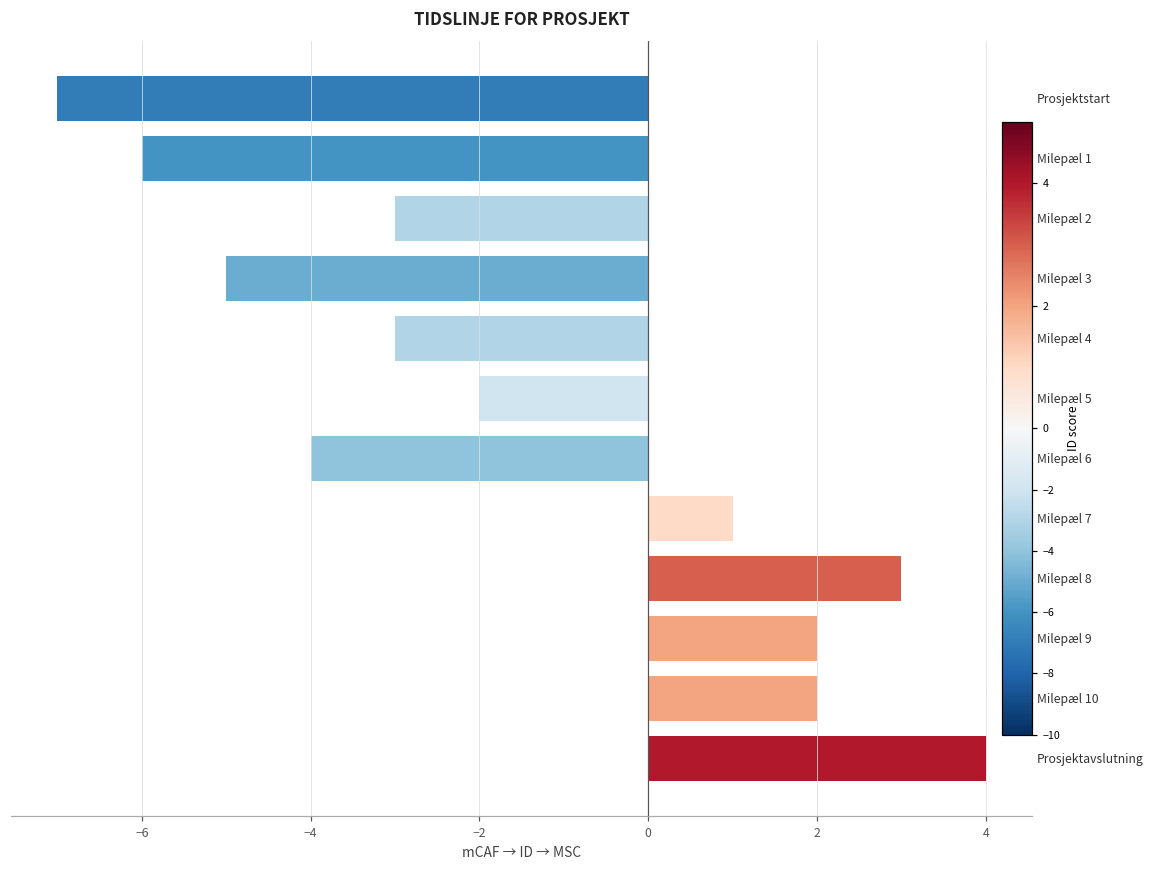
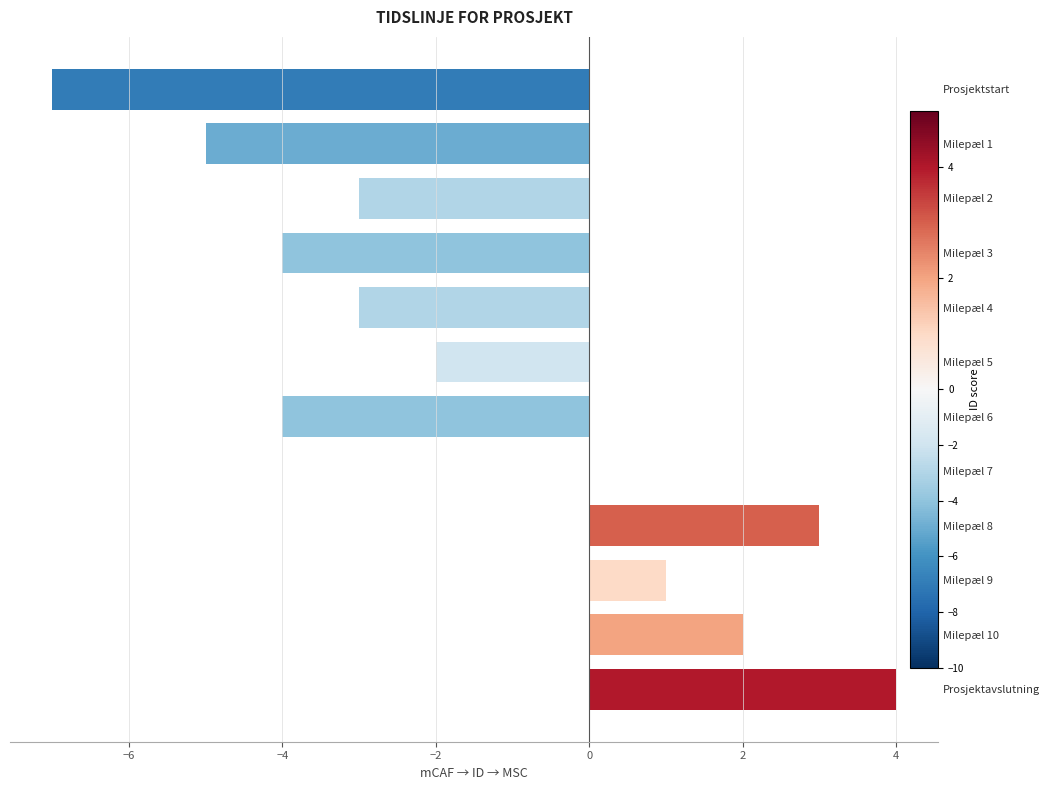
Milepæl 1: -6 -> -5
Milepæl 3: -5 -> -4
Milepæl 7: 1 -> 0
Milepæl 9: 2 -> 1
